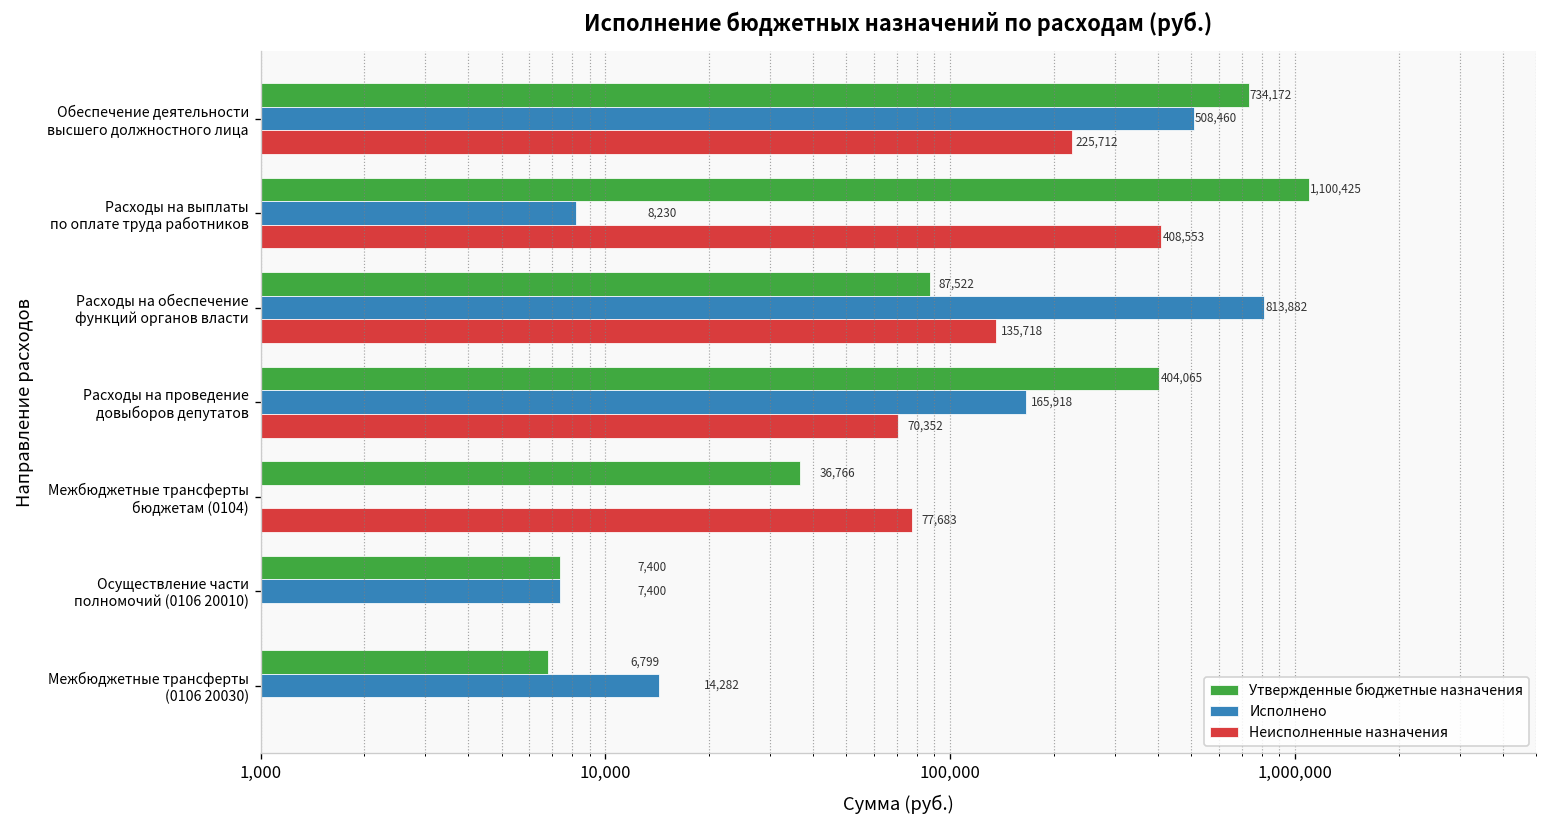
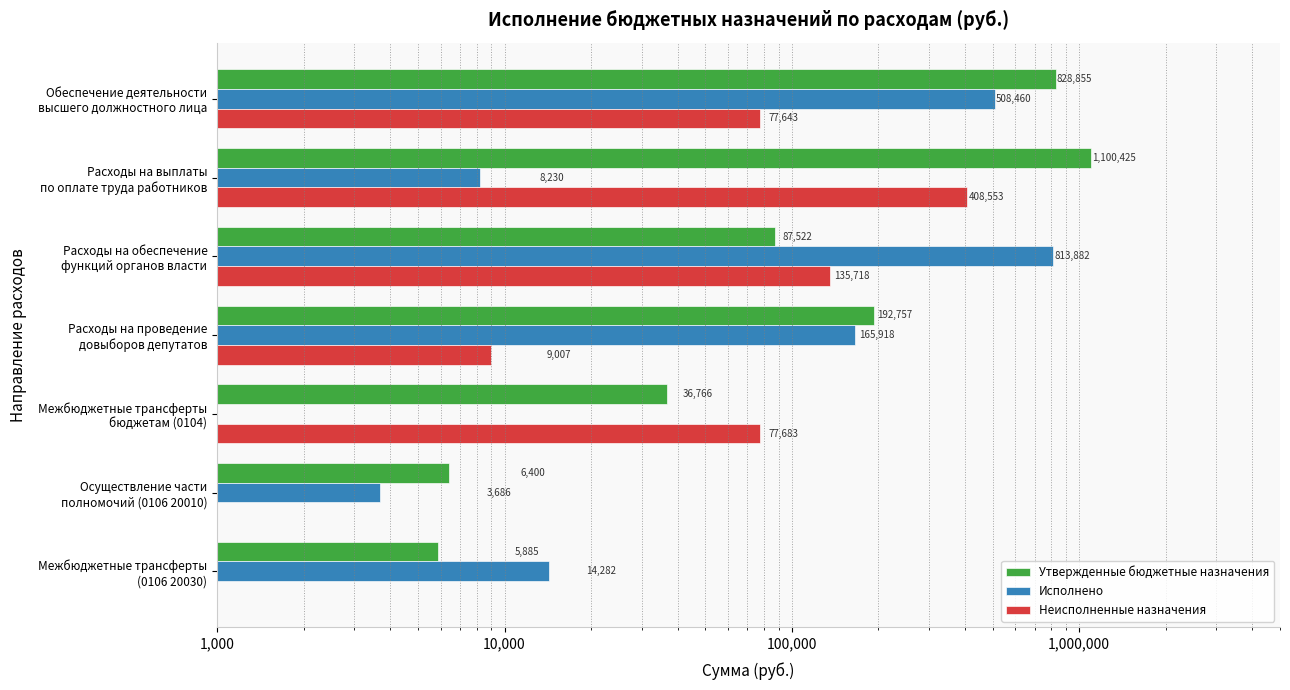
Утвержденные бюджетные назначения, Обеспечение деятельности высшего должностного лица: 734,172 -> 828,855
Неисполненные назначения, Обеспечение деятельности высшего должностного лица: 225,712 -> 77,643
Утвержденные бюджетные назначения, Расходы на проведение довыборов депутатов: 404,065 -> 192,757
Неисполненные назначения, Расходы на проведение довыборов депутатов: 70,352 -> 9,007
Утвержденные бюджетные назначения, Осуществление части полномочий (0106 20010): 7,400 -> 6,400
Исполнено, Осуществление части полномочий (0106 20010): 7,400 -> 3,686
Утвержденные бюджетные назначения, Межбюджетные трансферты (0106 20030): 6,799 -> 5,885
